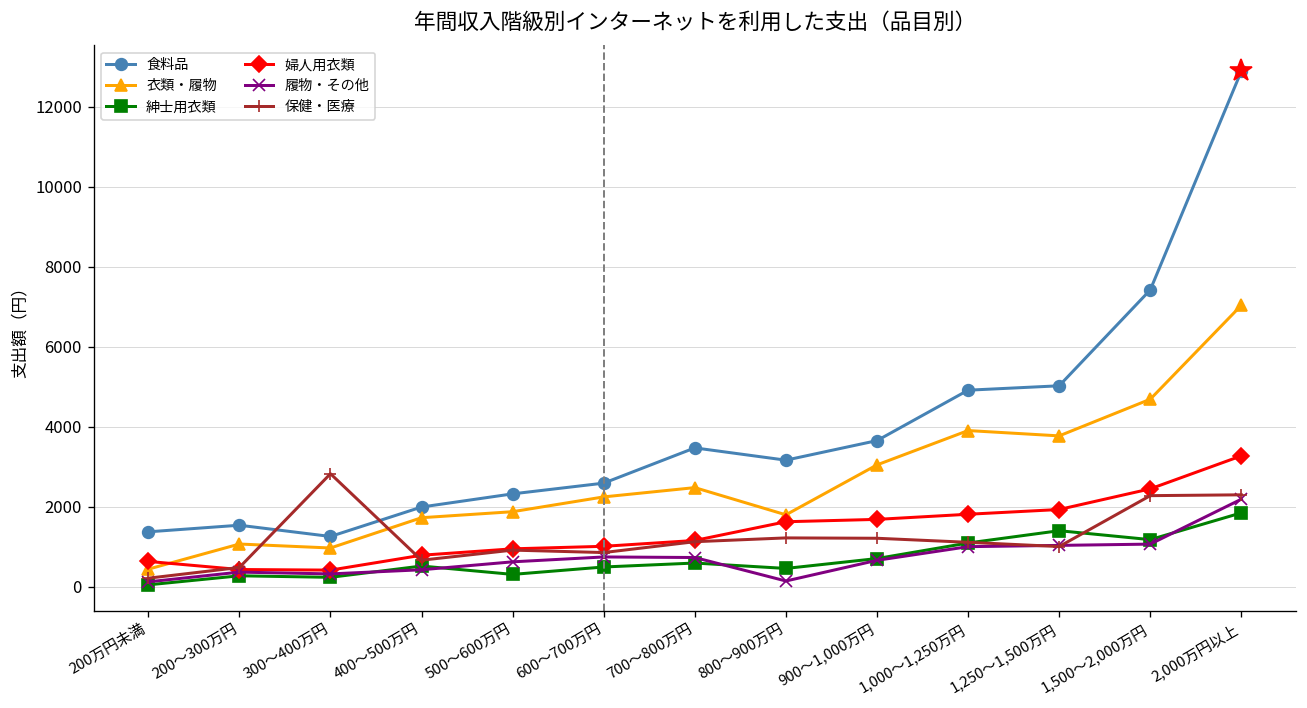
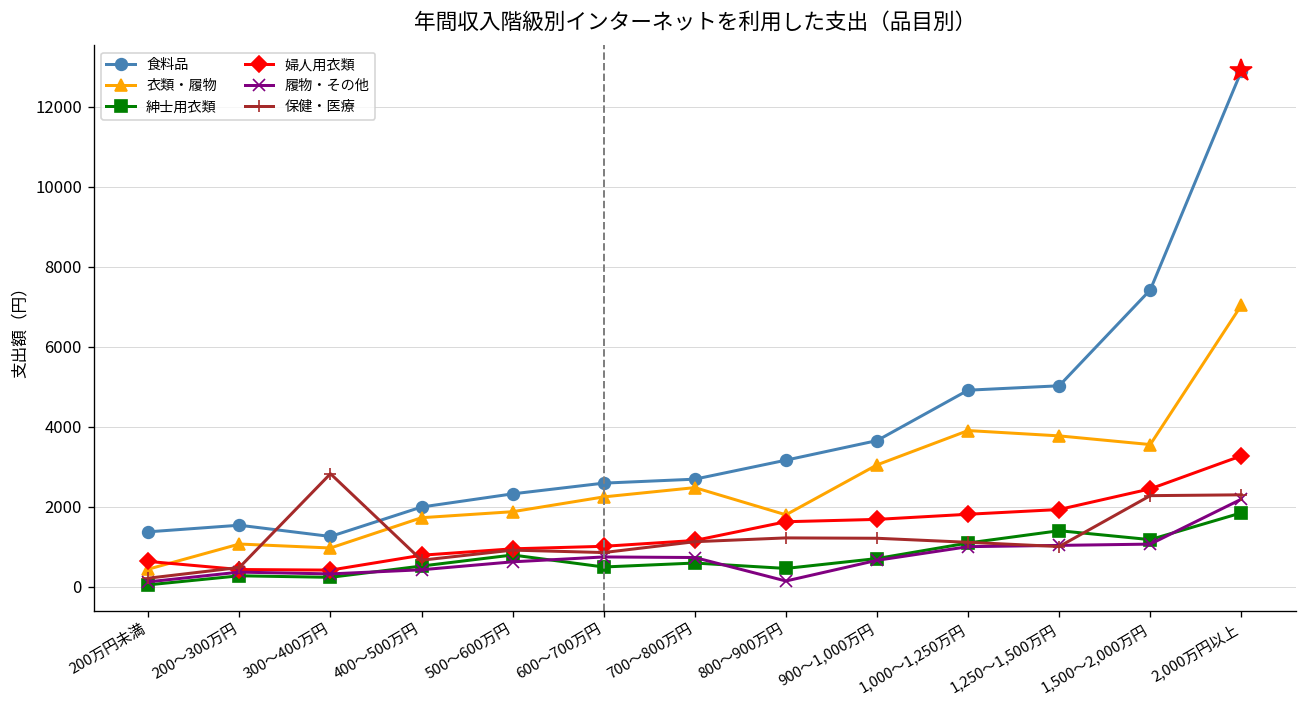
紳士用衣類, 500～600万円: 300 -> 800
食料品, 700～800万円: 3500 -> 2700
衣類・履物, 1,500～2,000万円: 4700 -> 3600
